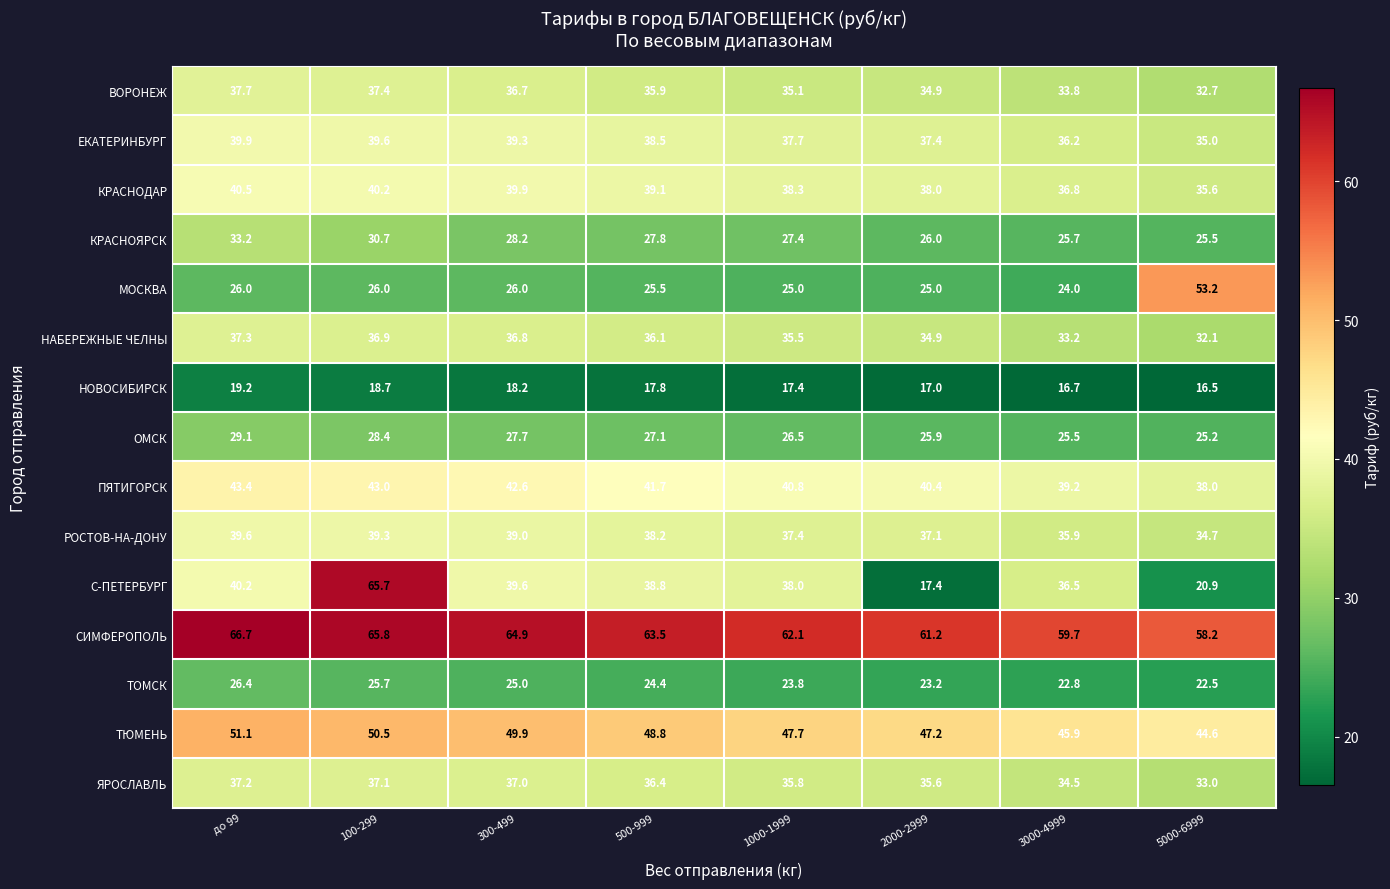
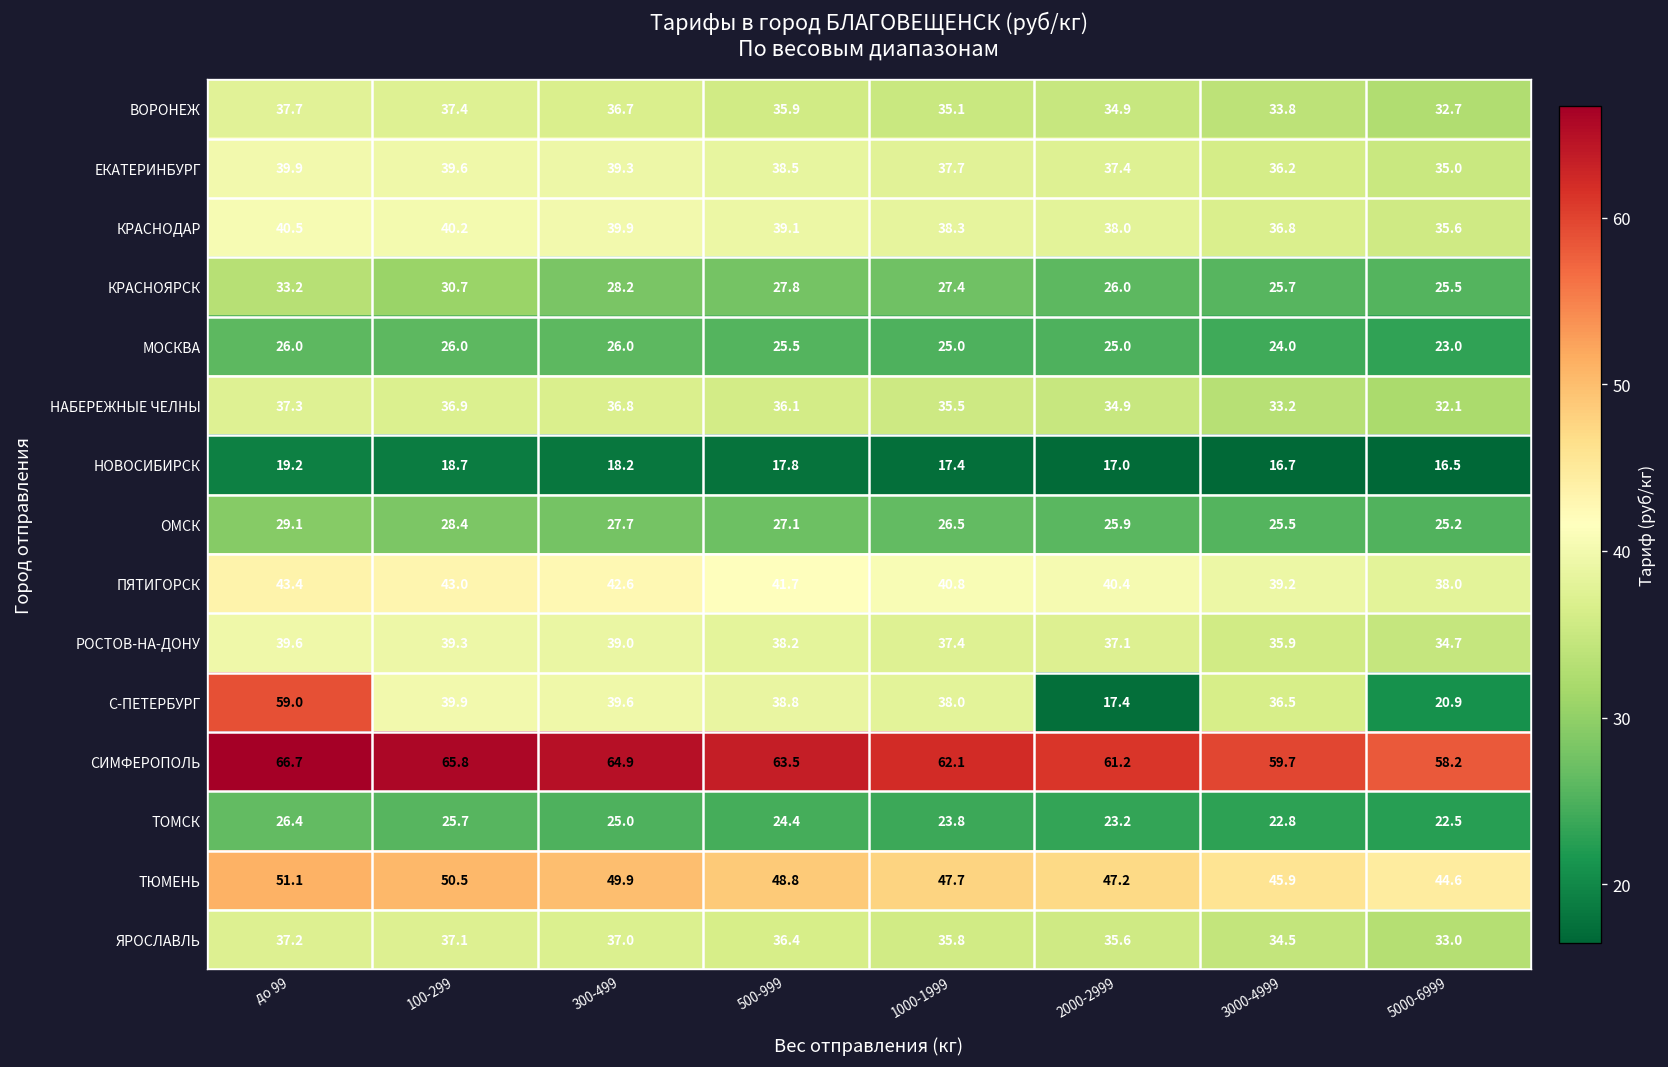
МОСКВА, 5000-6999: 53.2 -> 23.0
С-ПЕТЕРБУРГ, до 99: 40.2 -> 59.0
С-ПЕТЕРБУРГ, 100-299: 65.7 -> 39.9
